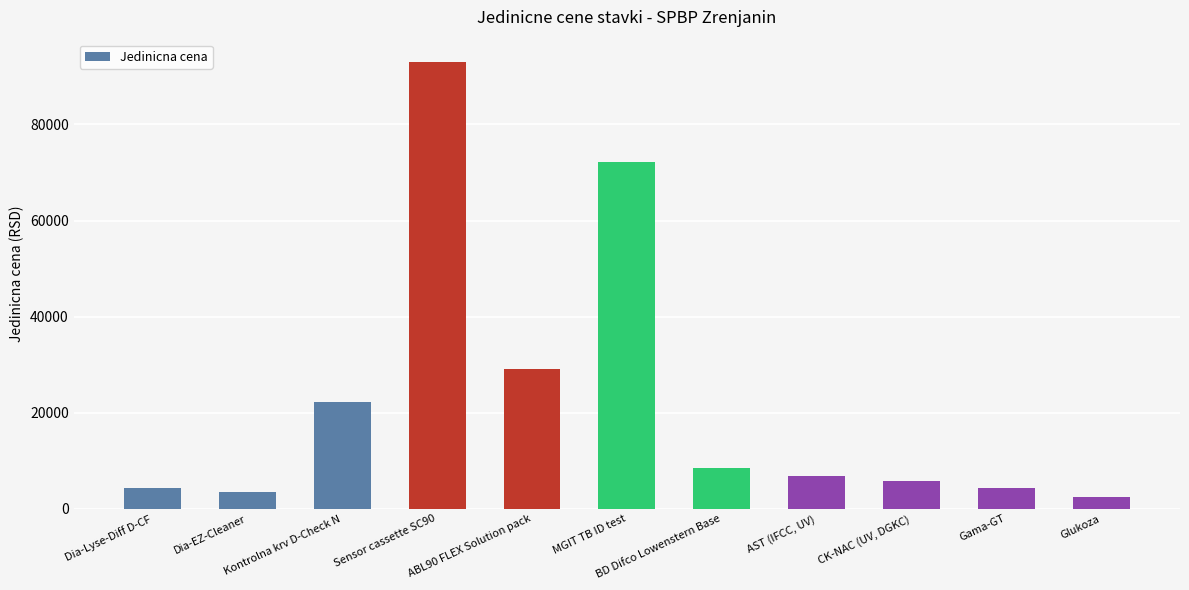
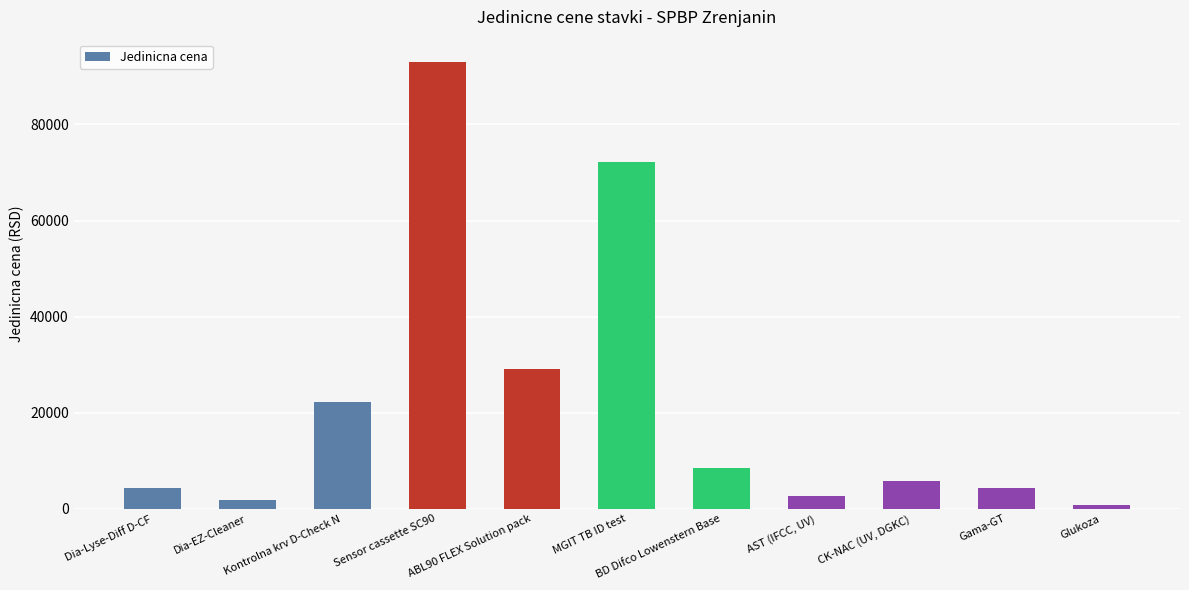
Dia-EZ-Cleaner: 3000 -> 2000
AST (IFCC, UV): 7000 -> 3000
Glukoza: 3000 -> 1000
